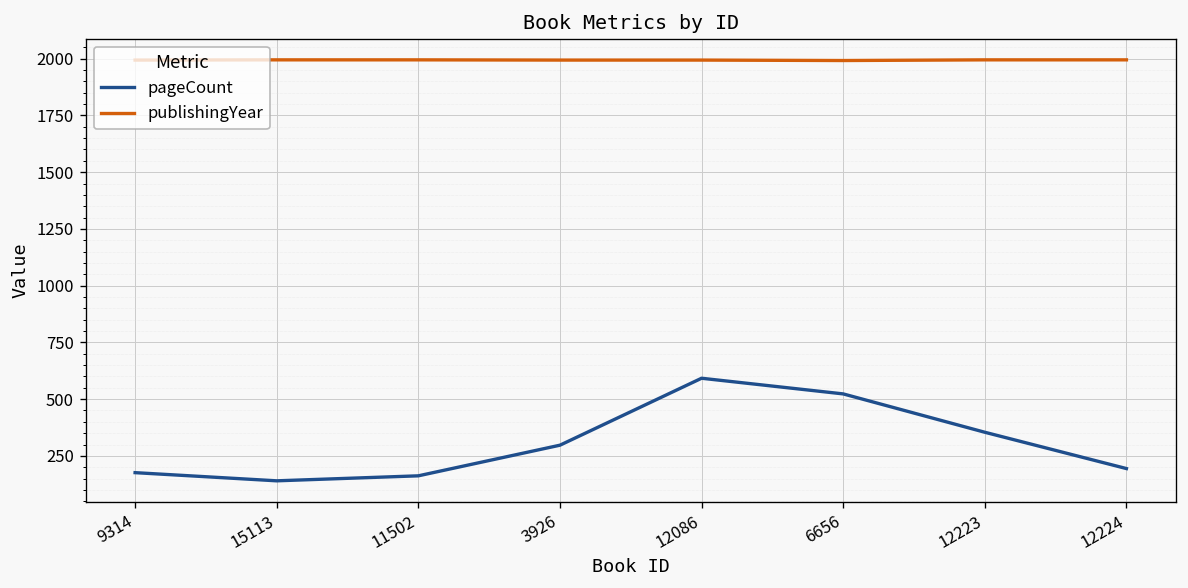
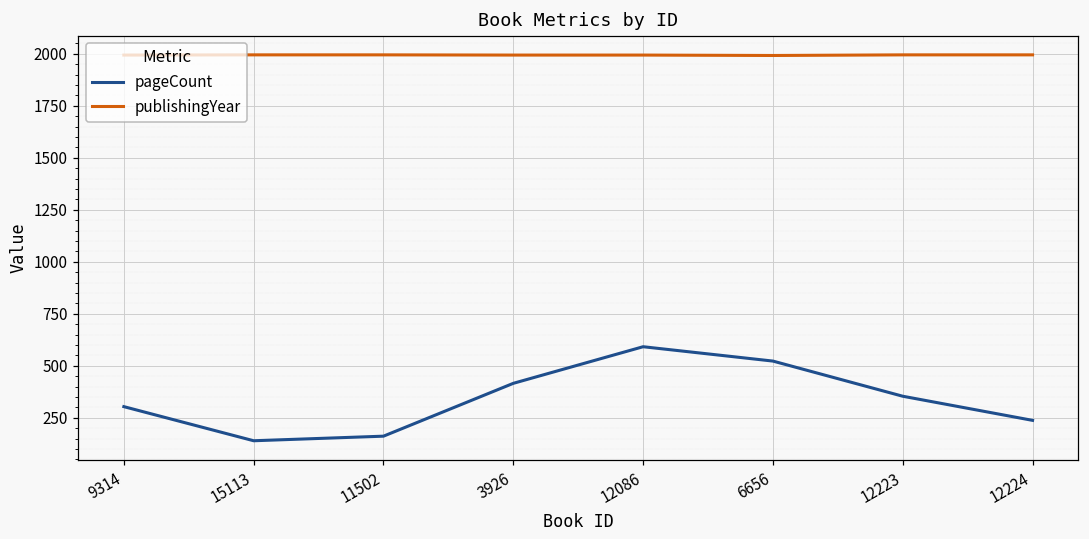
pageCount, 9314: 180 -> 300
pageCount, 3926: 300 -> 420
pageCount, 12224: 190 -> 240
